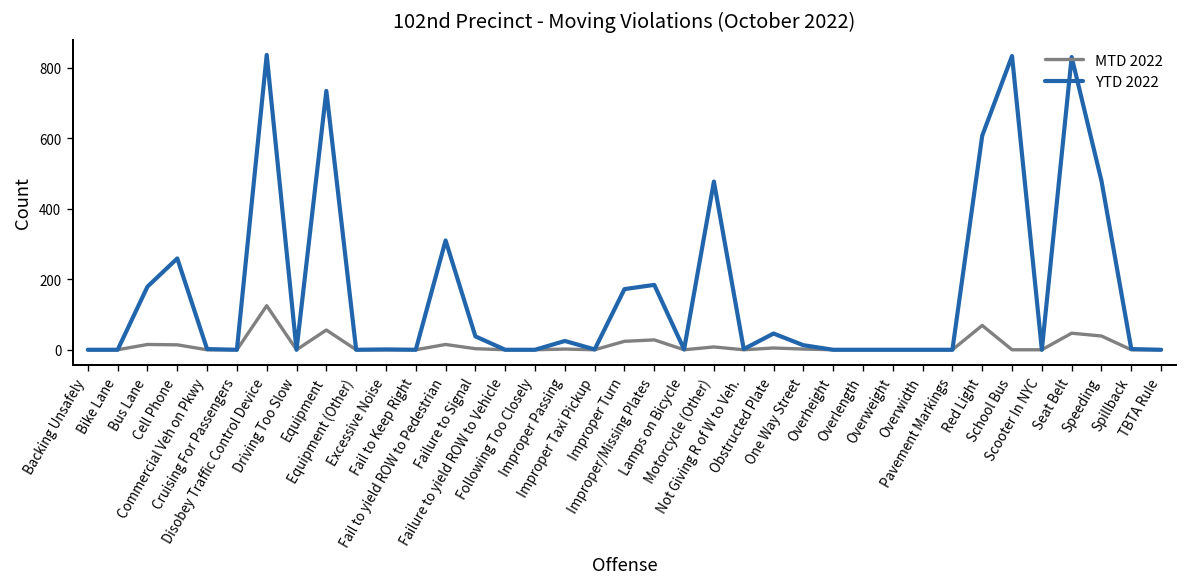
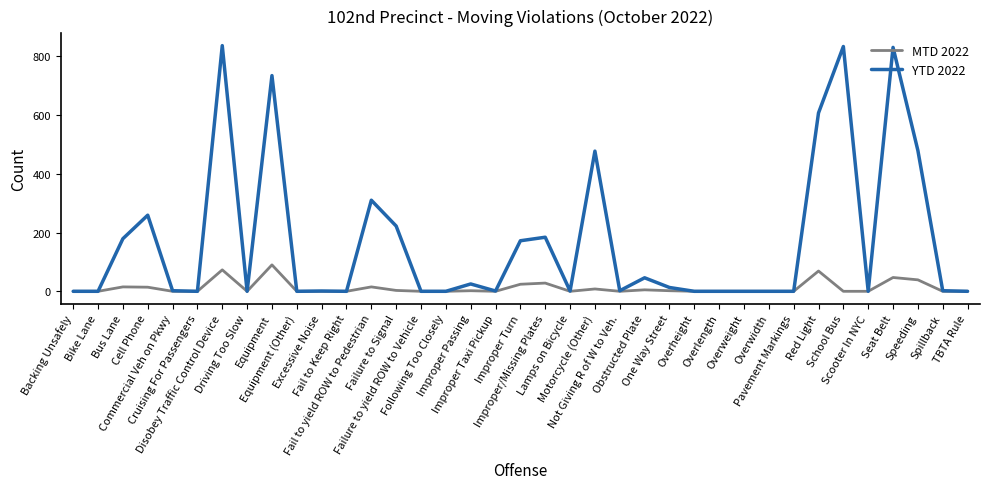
MTD 2022, Disobey Traffic Control Device: 130 -> 70
MTD 2022, Equipment: 60 -> 90
YTD 2022, Failure to Signal: 40 -> 220
